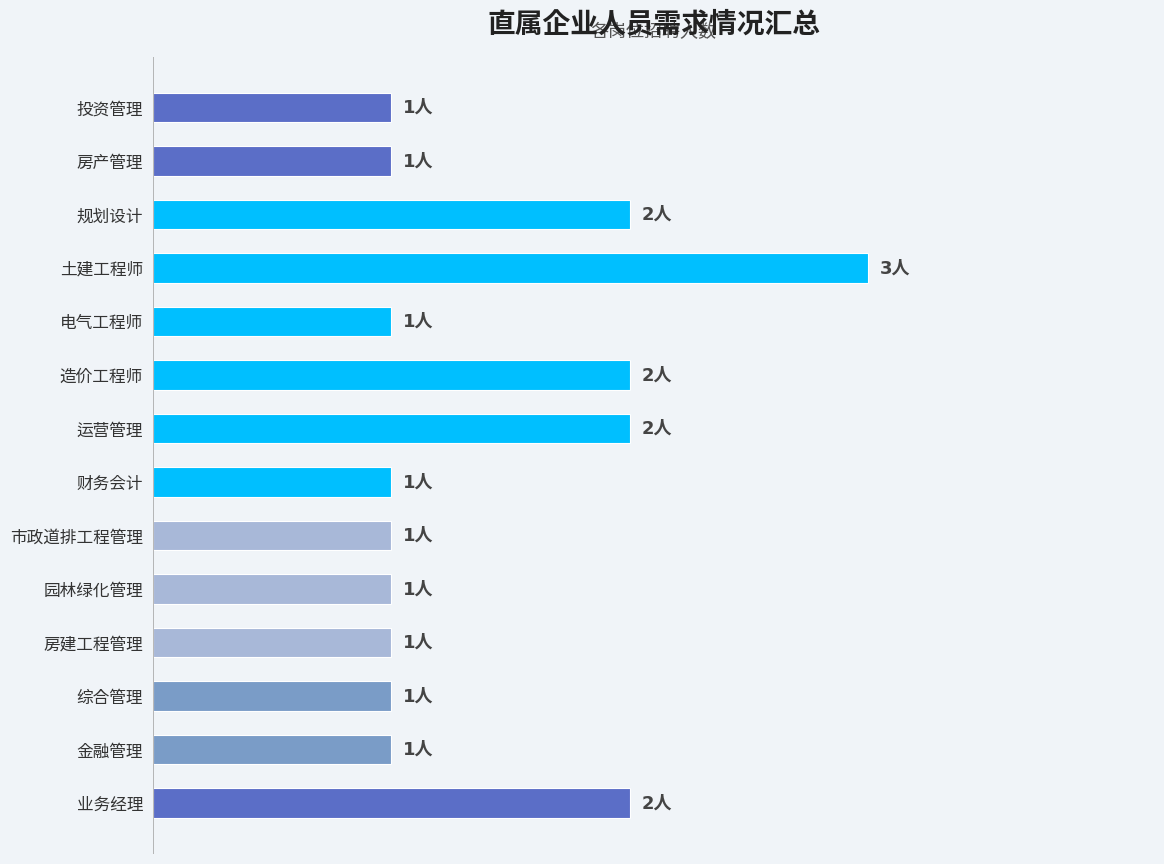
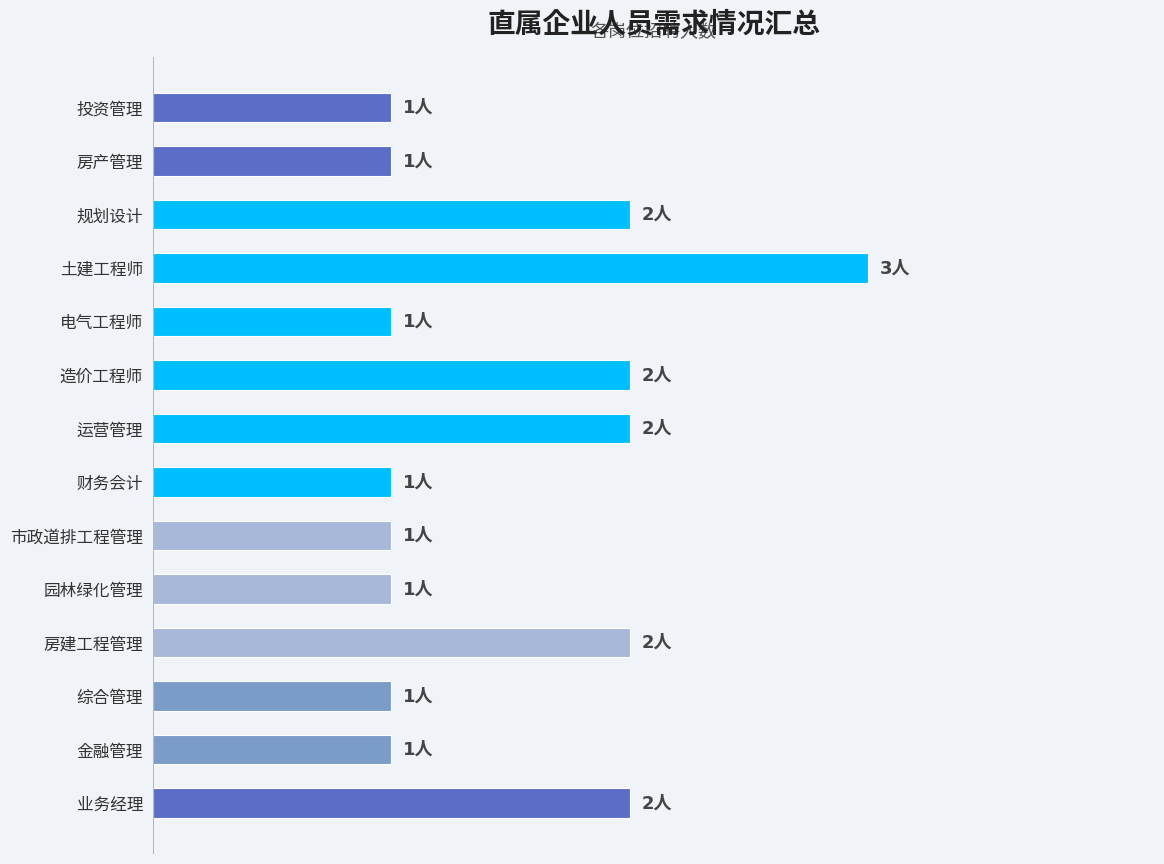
房建工程管理: 1人 -> 2人
